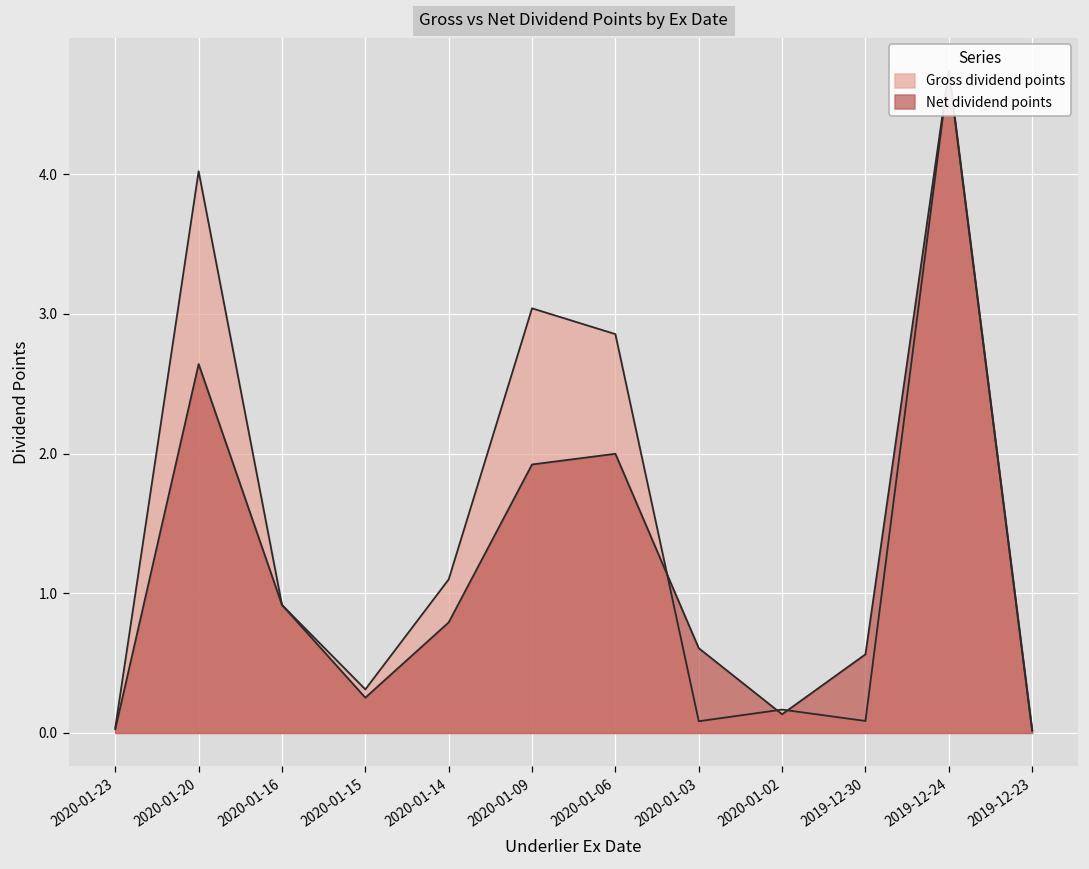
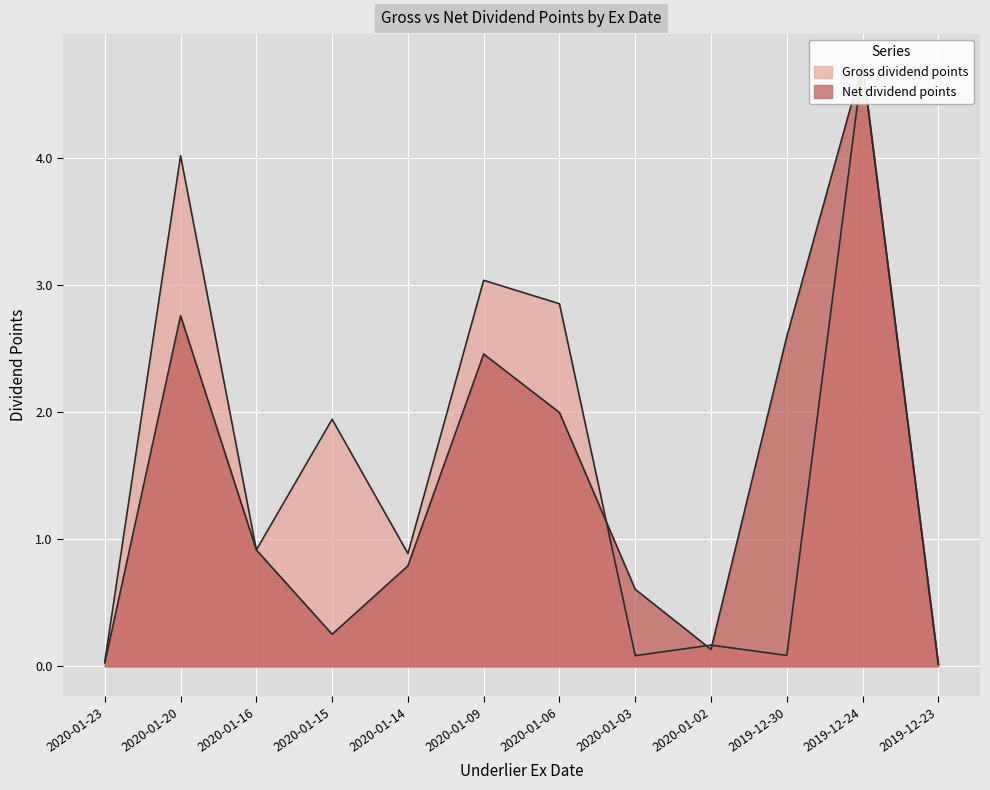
Net dividend points, 2020-01-20: 2.64 -> 2.76
Gross dividend points, 2020-01-15: 0.31 -> 1.95
Gross dividend points, 2020-01-14: 1.10 -> 0.89
Net dividend points, 2020-01-09: 1.92 -> 2.46
Net dividend points, 2019-12-30: 0.56 -> 2.60
